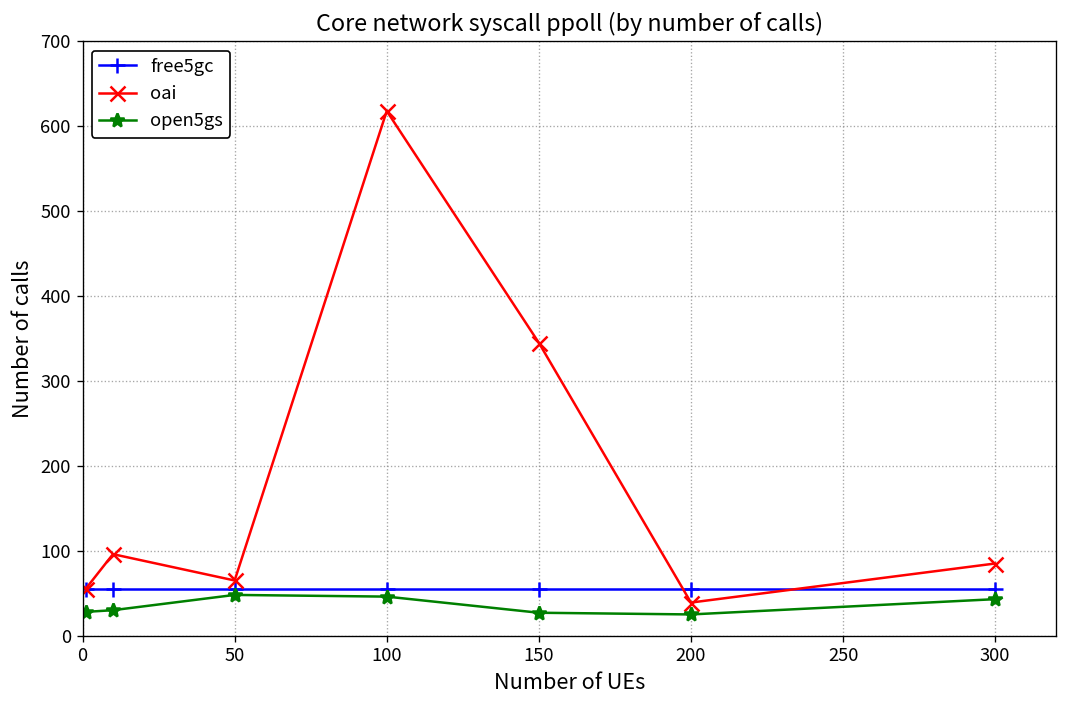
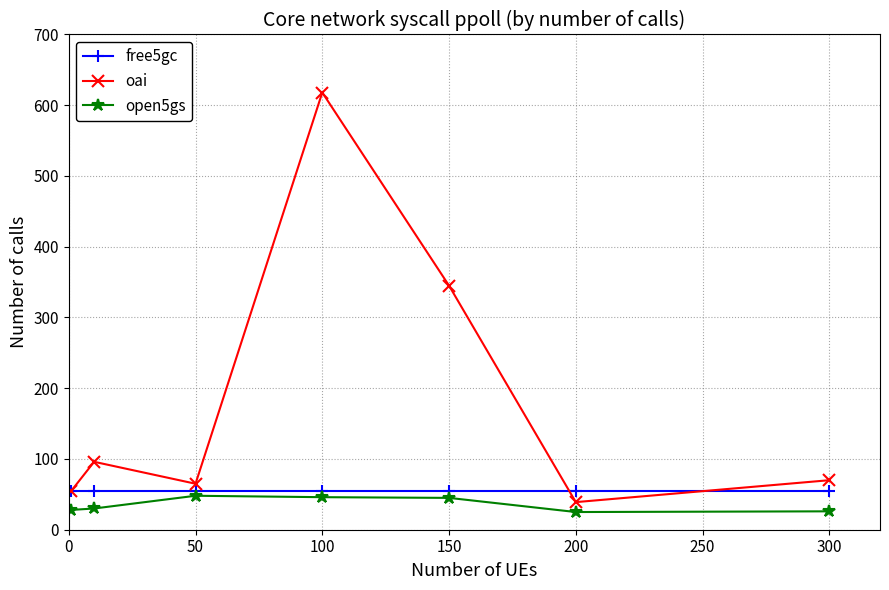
open5gs, 150: 30 -> 50
oai, 300: 90 -> 70
open5gs, 300: 40 -> 30
